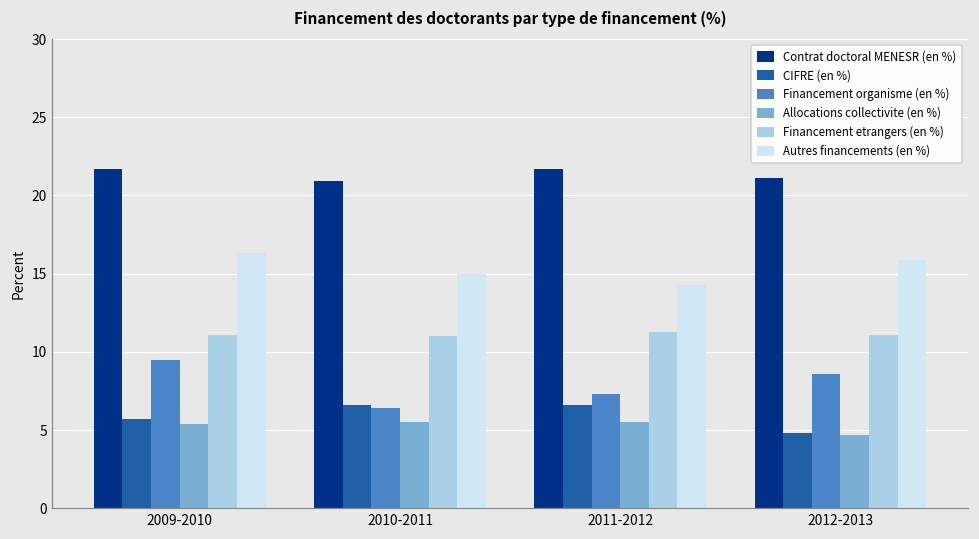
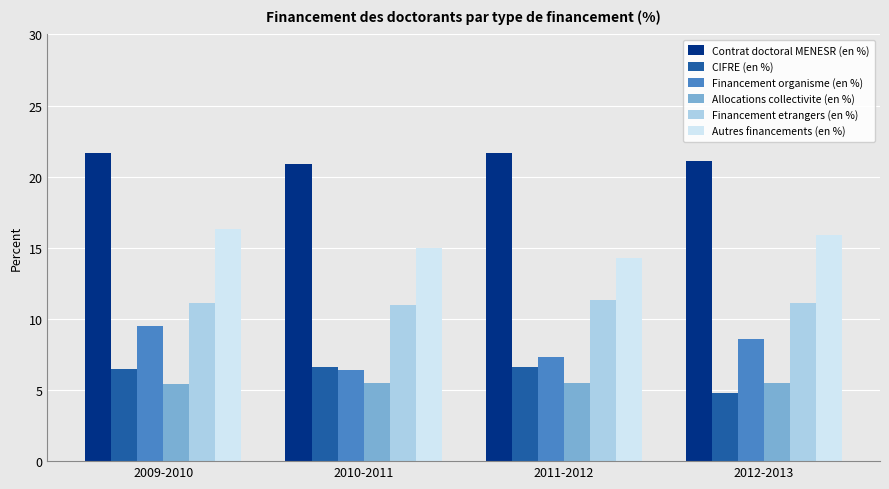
CIFRE (en %), 2009-2010: 5.7 -> 6.5
Allocations collectivite (en %), 2012-2013: 4.7 -> 5.5
